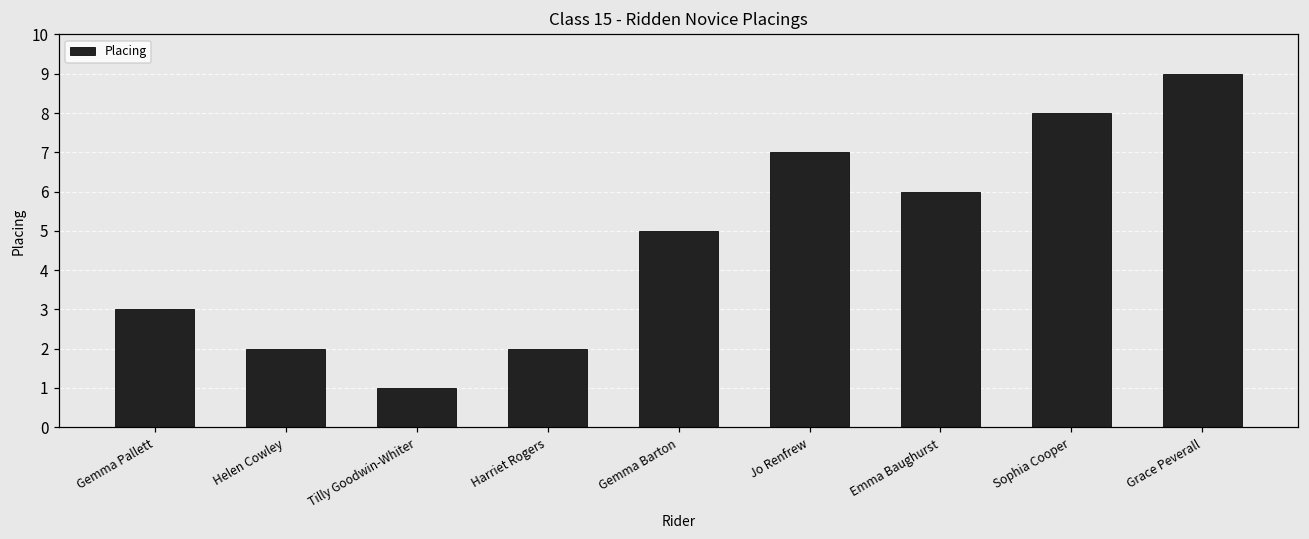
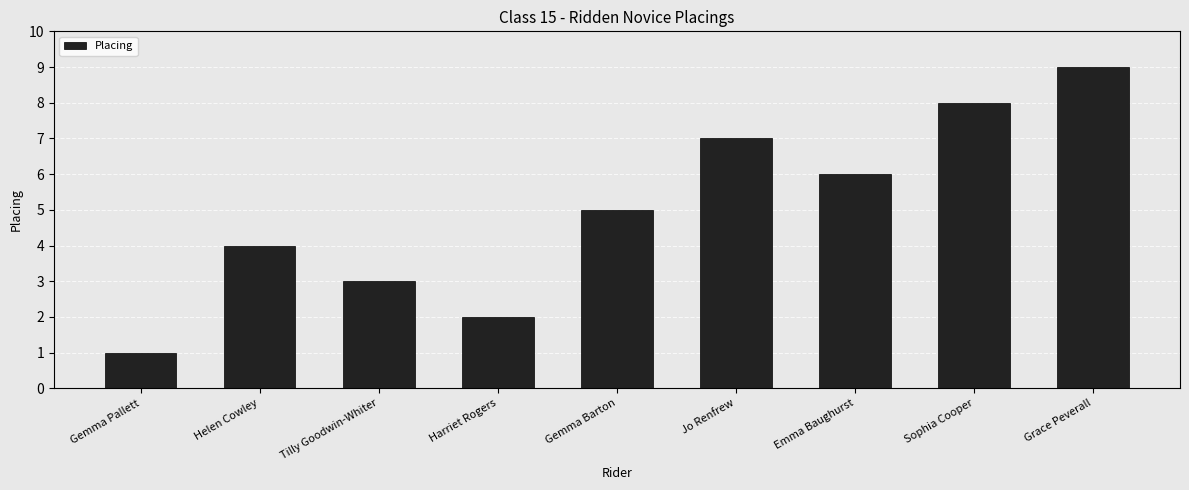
Gemma Pallett: 3 -> 1
Helen Cowley: 2 -> 4
Tilly Goodwin-Whiter: 1 -> 3
